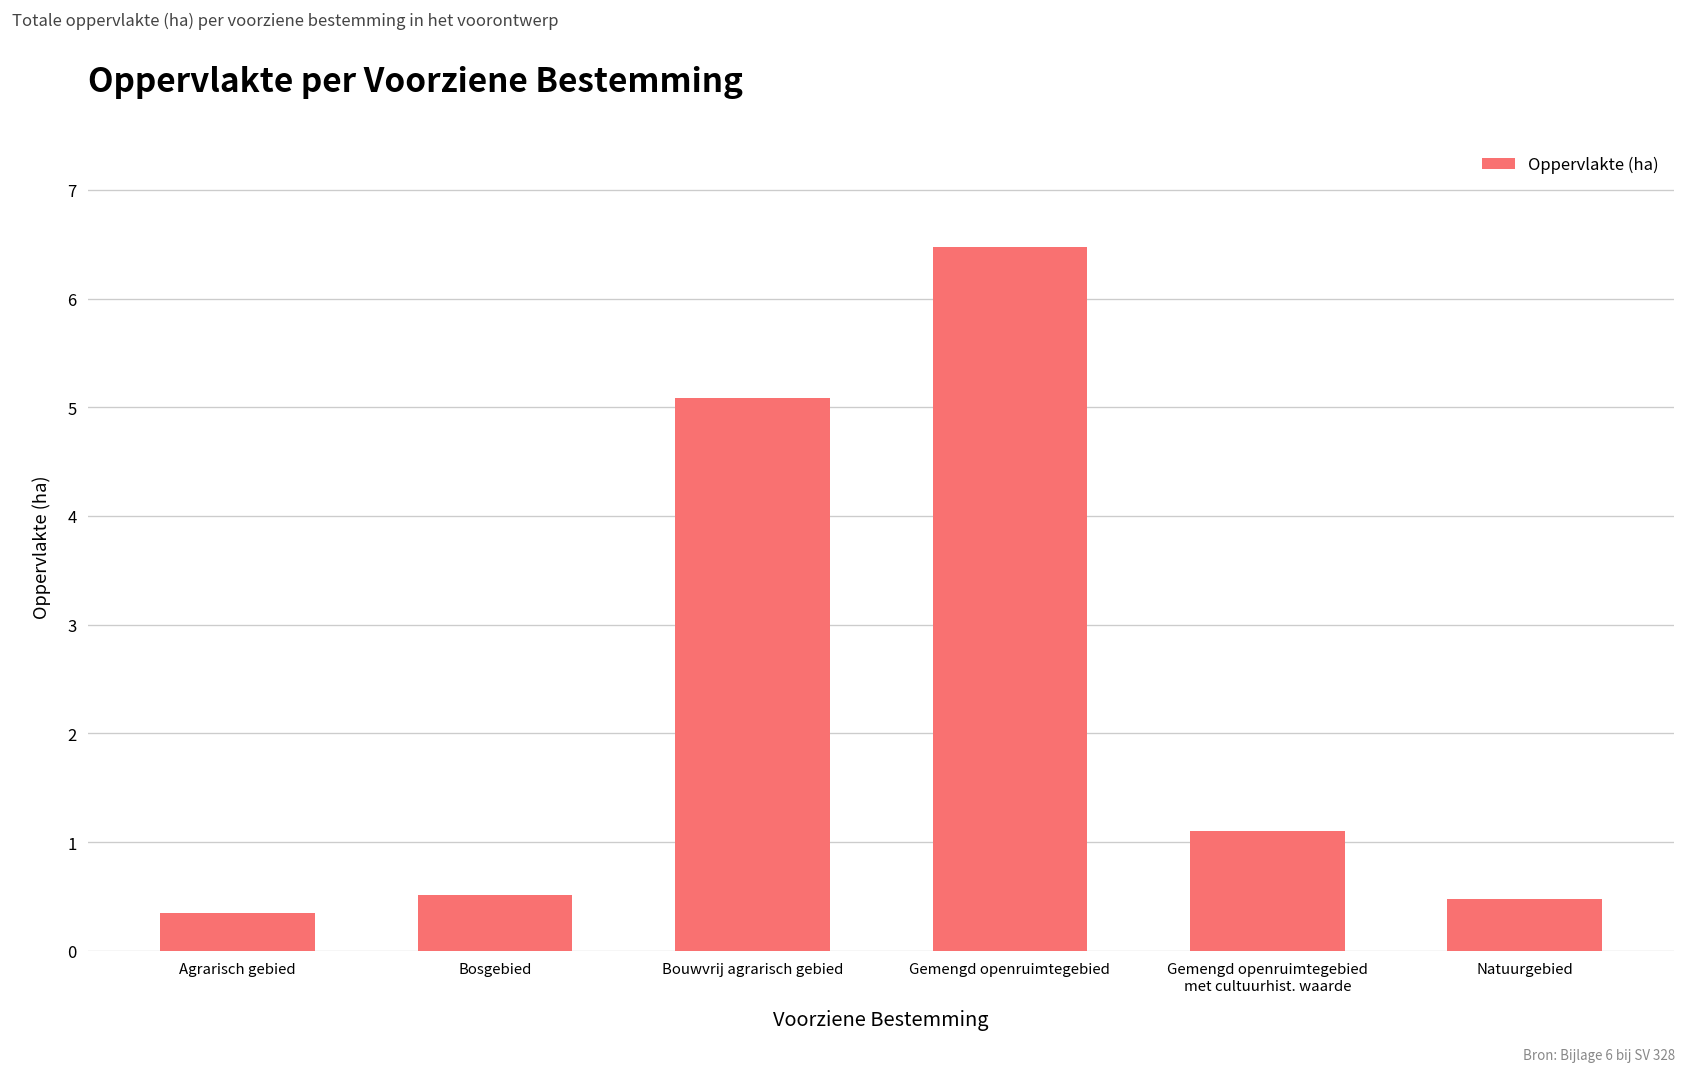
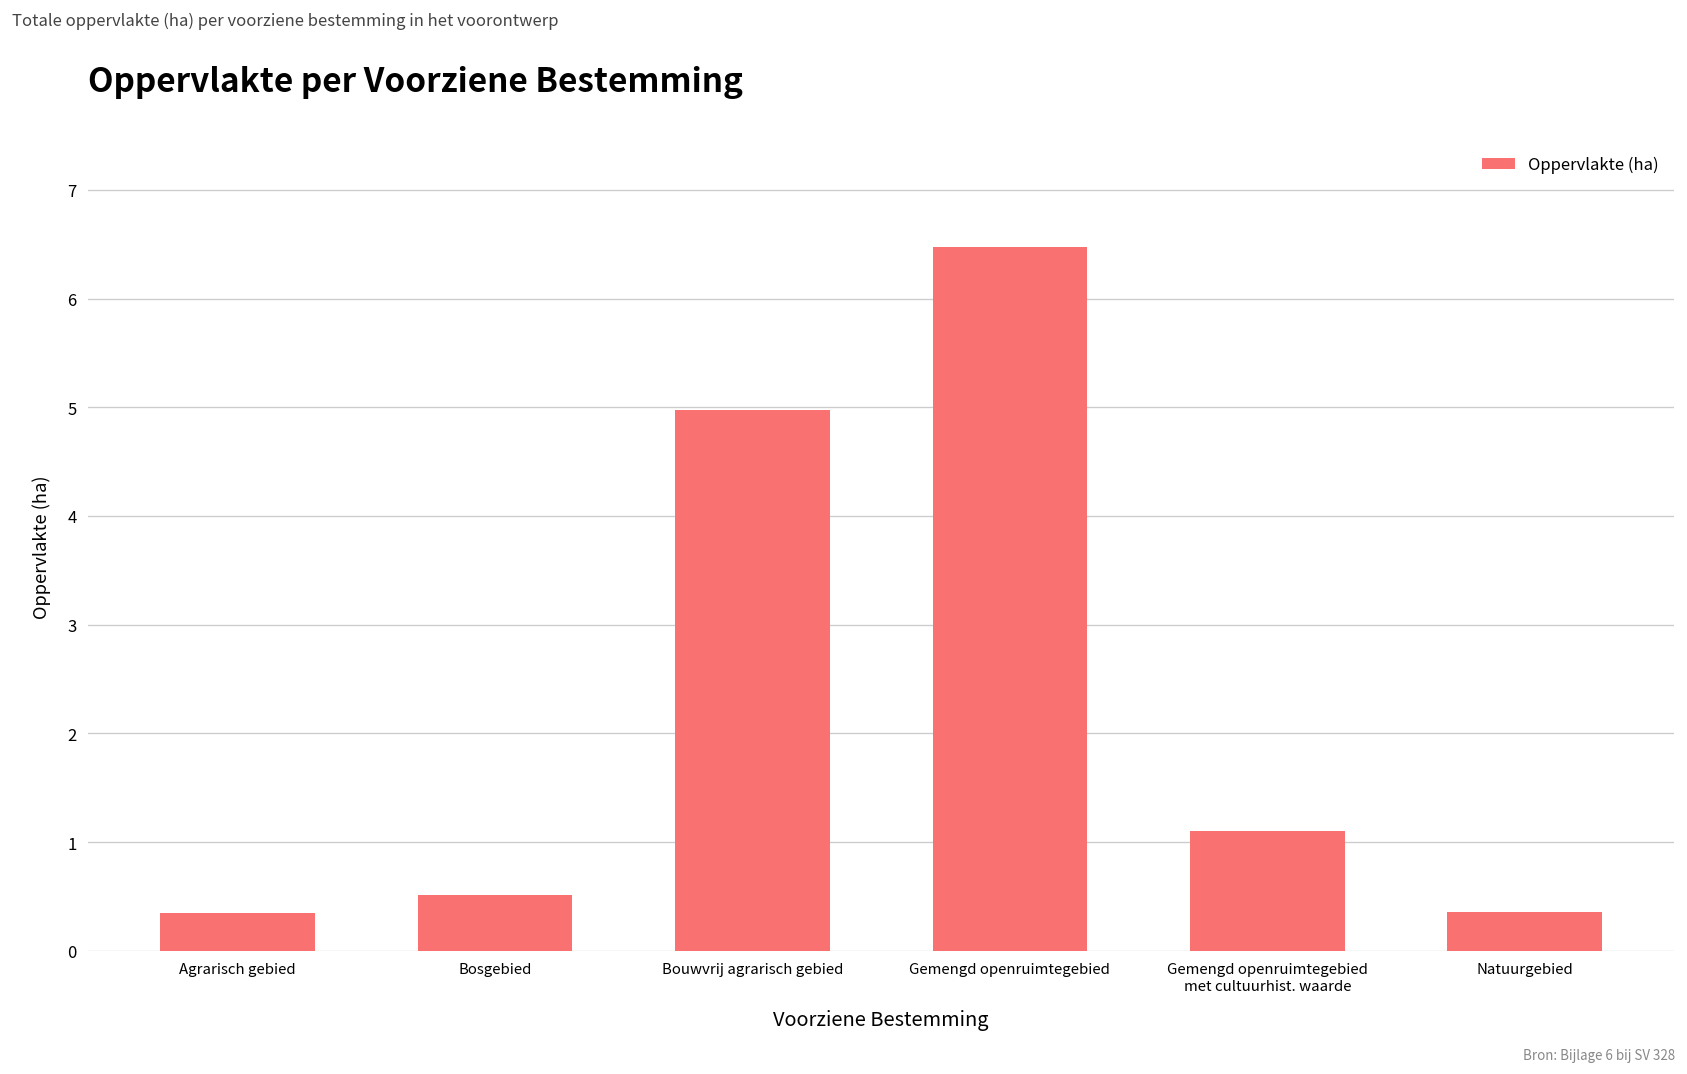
Bouwvrij agrarisch gebied: 5.1 -> 5.0
Natuurgebied: 0.5 -> 0.4
